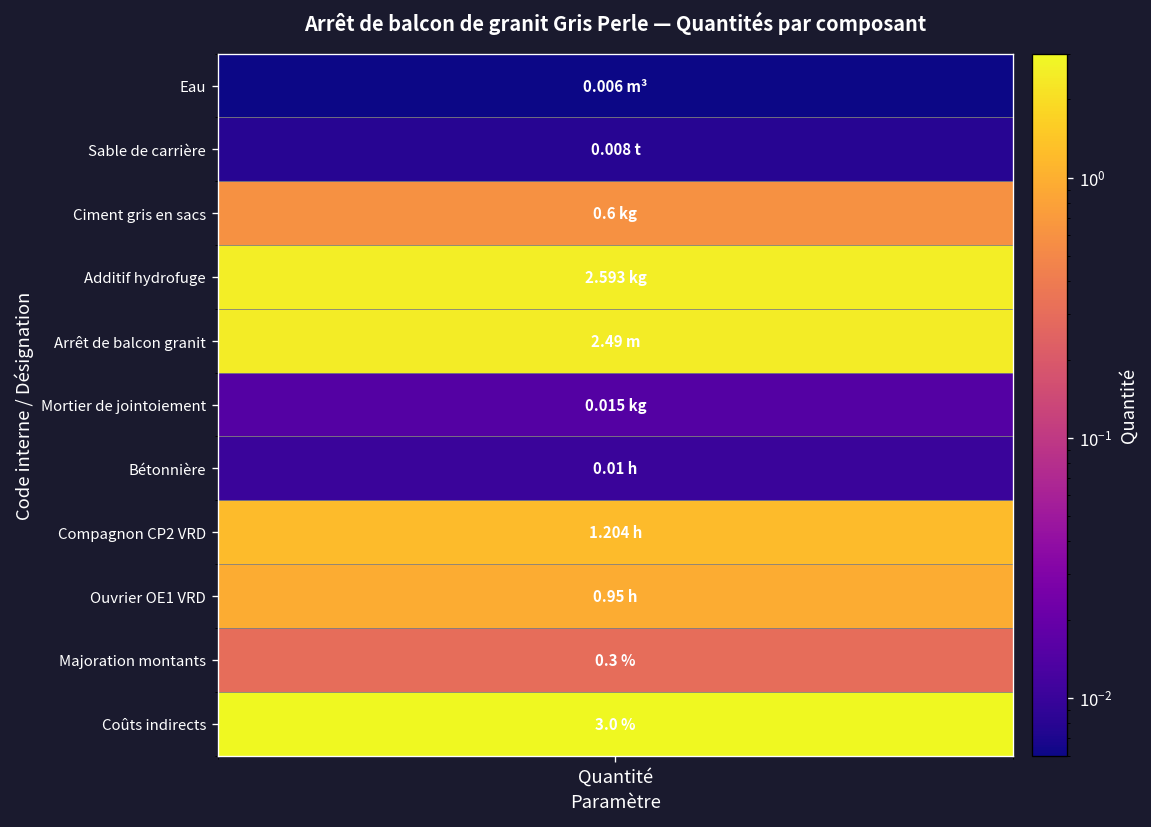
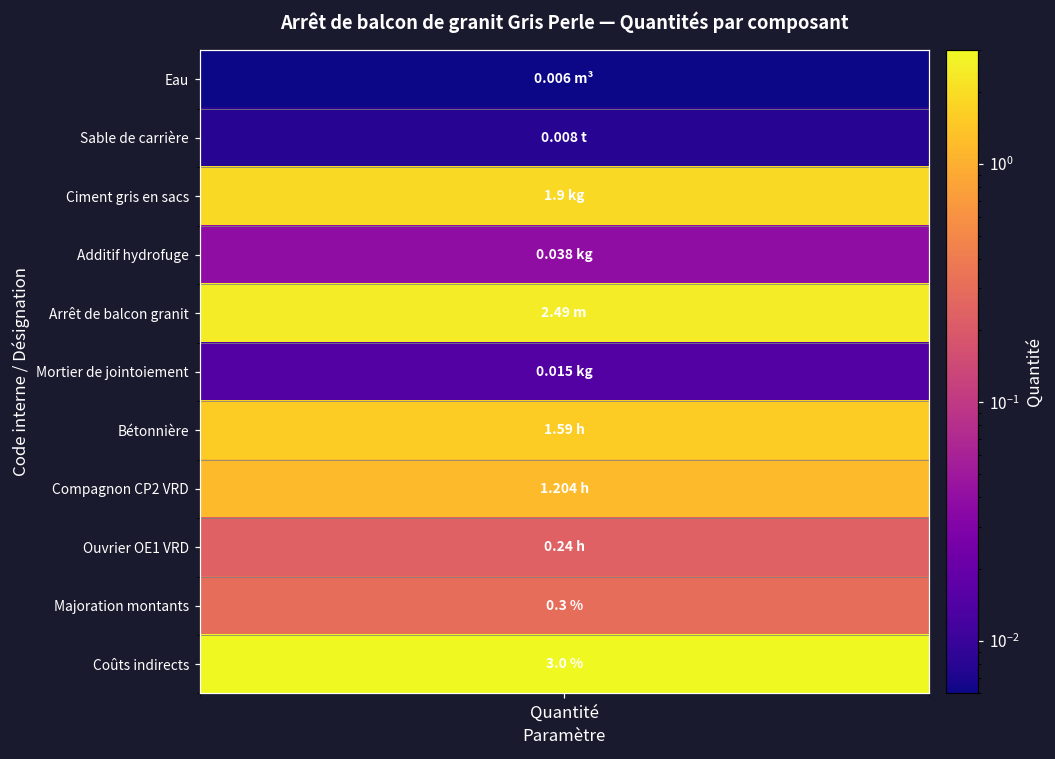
Ciment gris en sacs, Quantité: 0.6 -> 1.9
Additif hydrofuge, Quantité: 2.593 -> 0.038
Bétonnière, Quantité: 0.01 -> 1.59
Ouvrier OE1 VRD, Quantité: 0.95 -> 0.24
